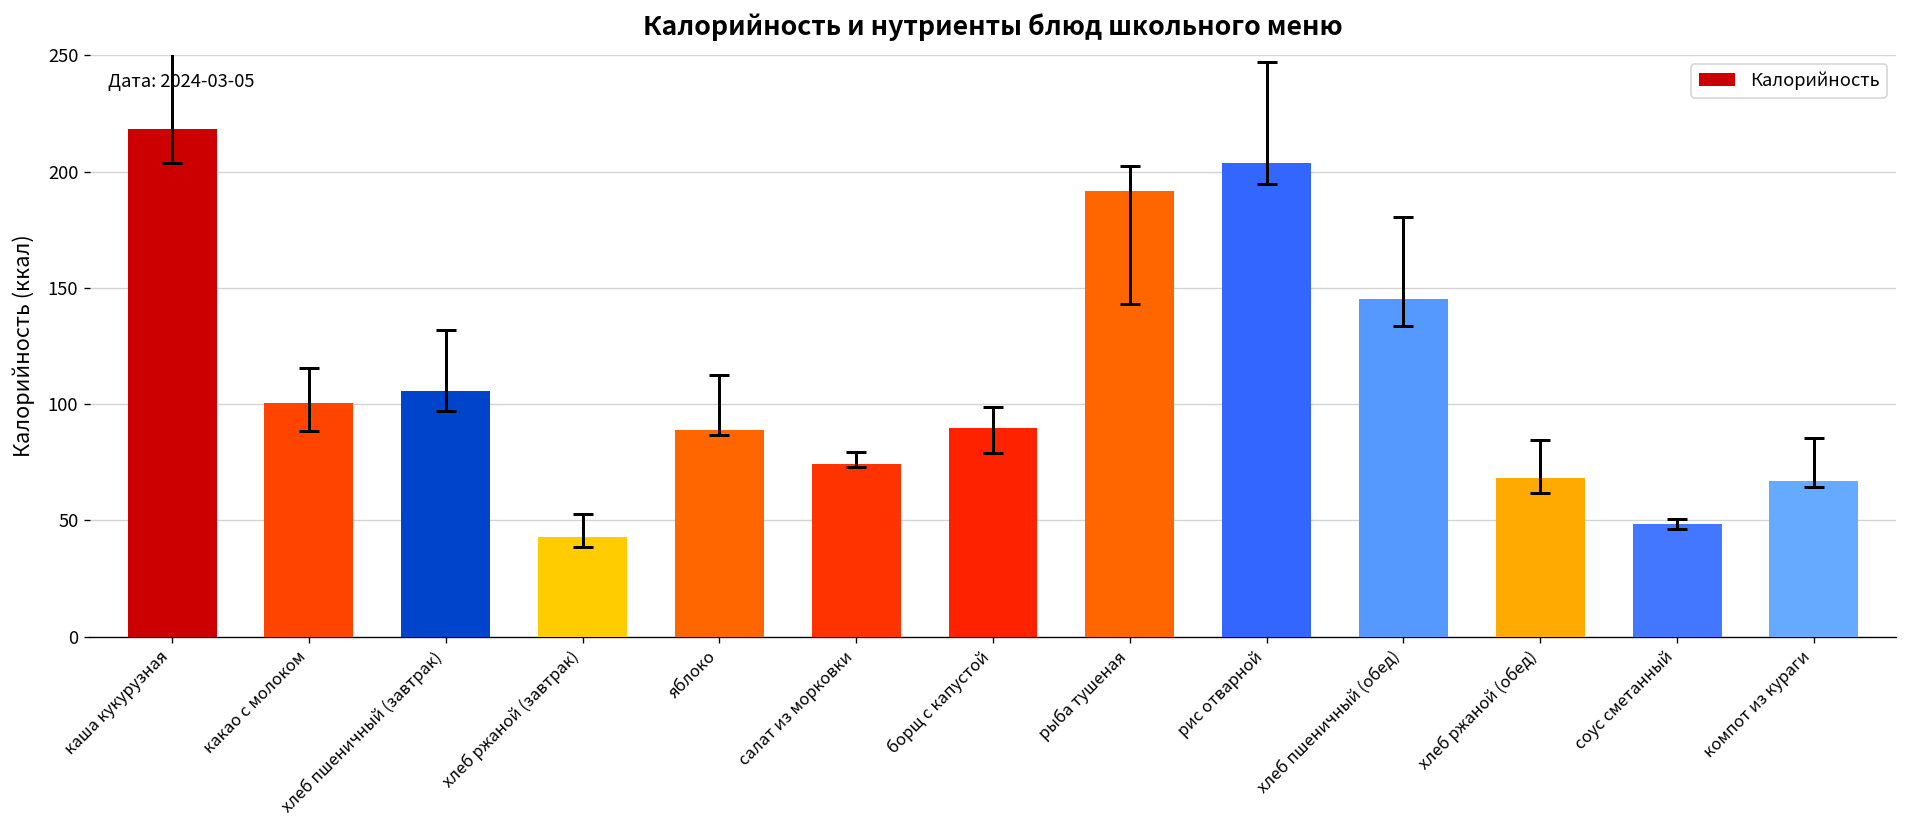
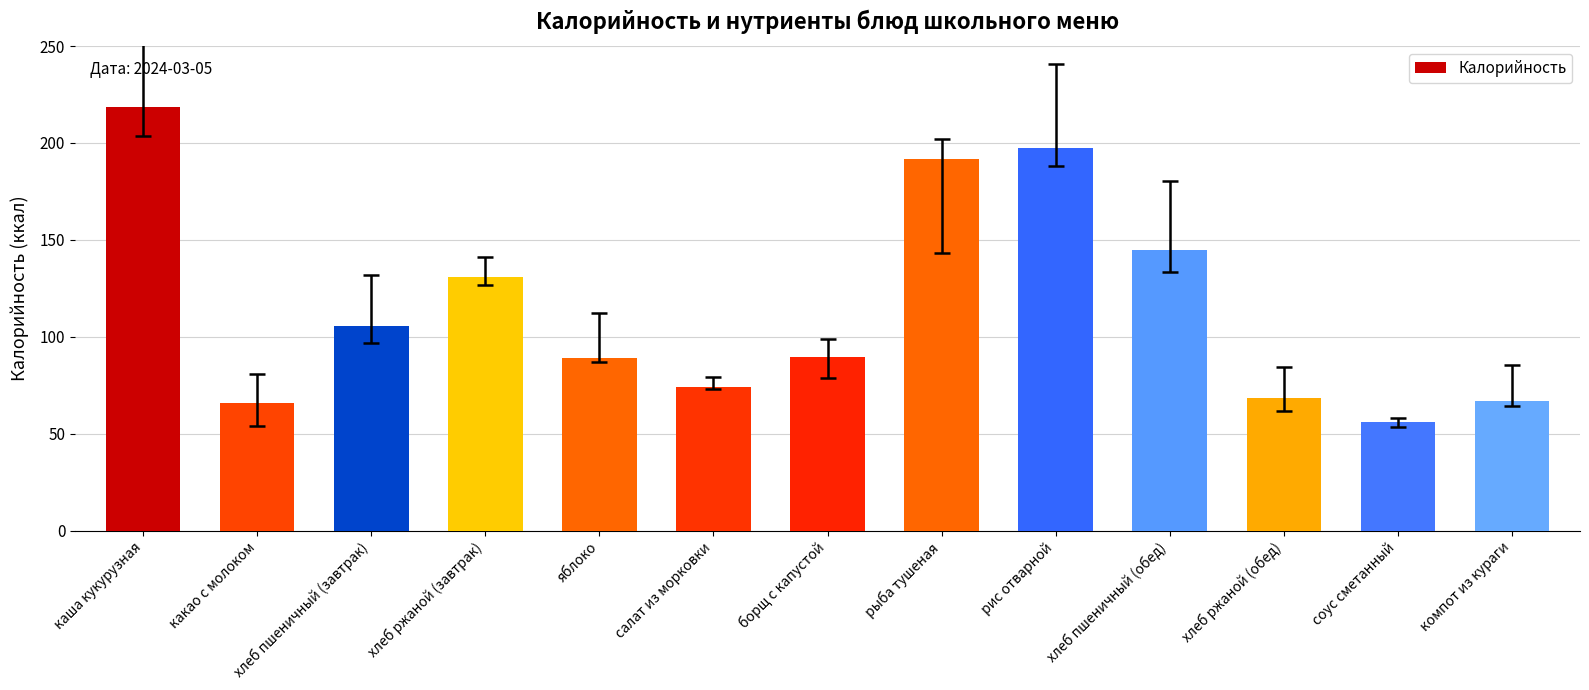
Калорийность, какао с молоком: 100 -> 66
Калорийность, хлеб ржаной (завтрак): 43 -> 131
Калорийность, рис отварной: 204 -> 197
Калорийность, соус сметанный: 48 -> 56
